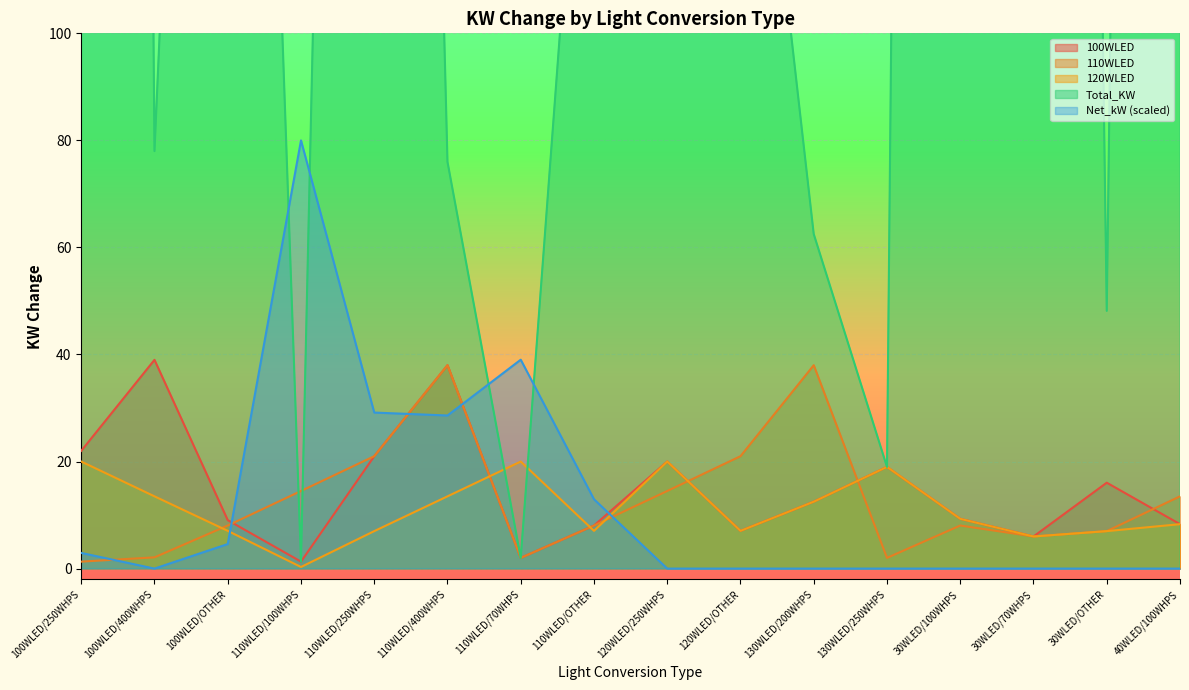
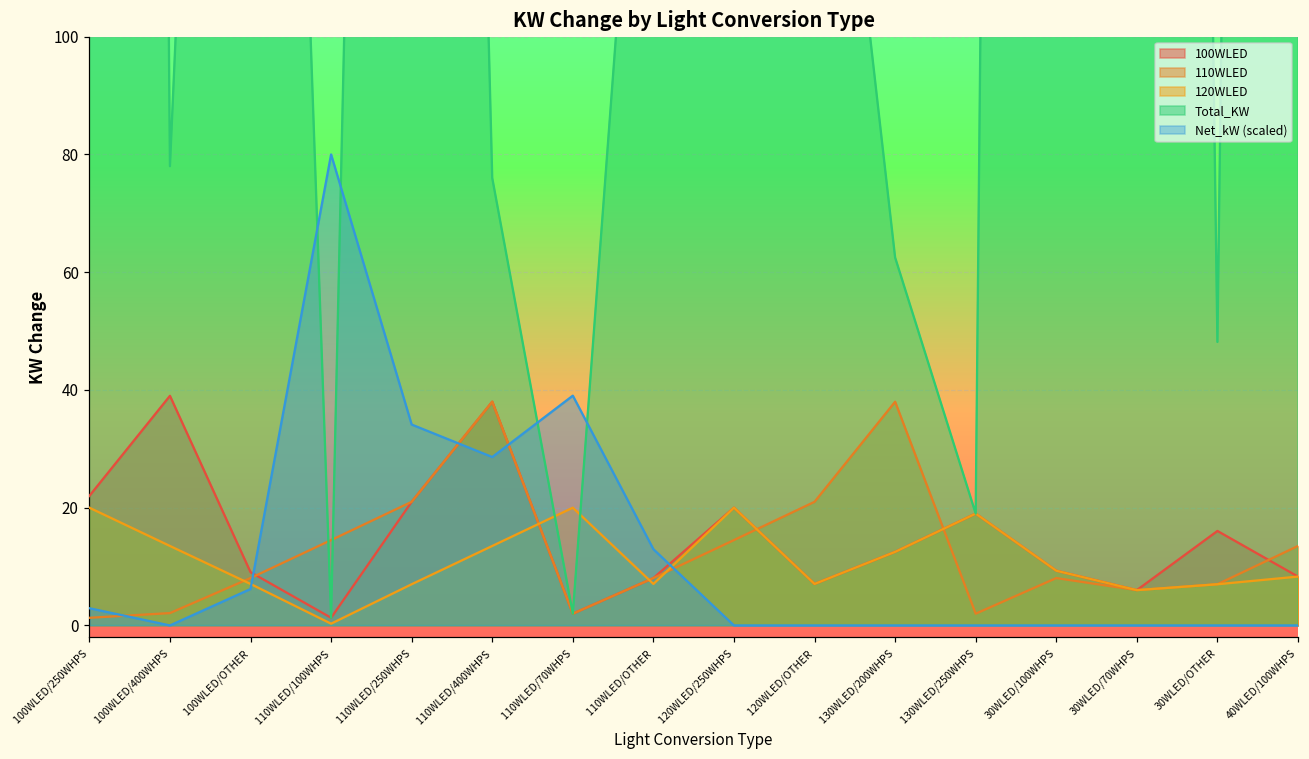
Net_kW (scaled), 100WLED/OTHER: 5 -> 6
Net_kW (scaled), 110WLED/250WHPS: 29 -> 34
